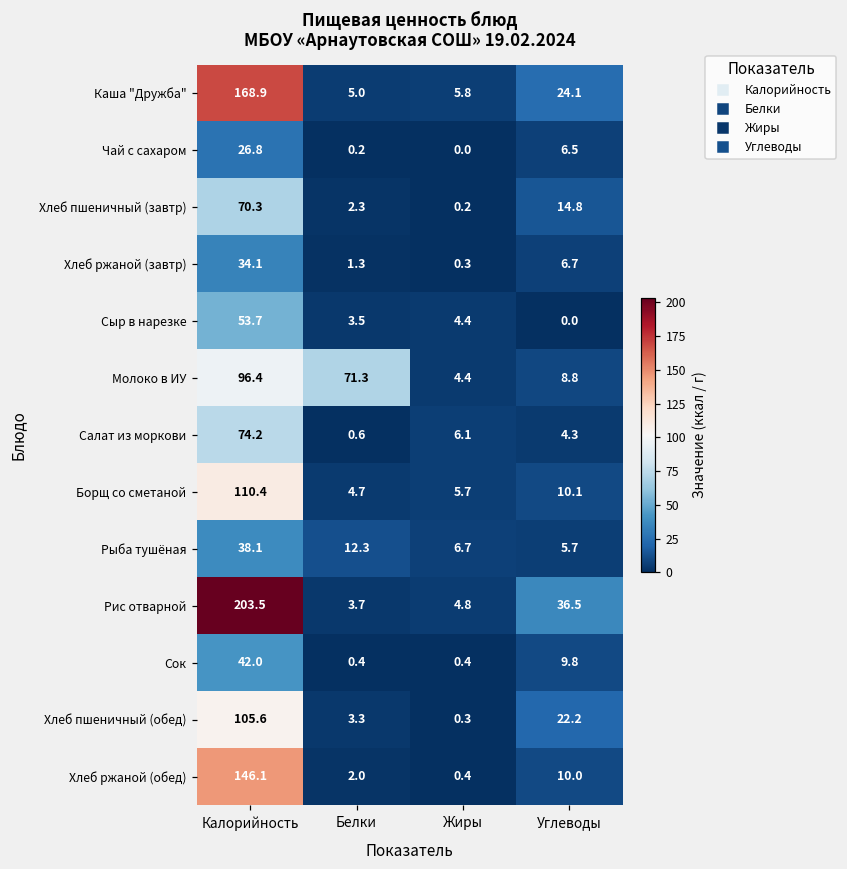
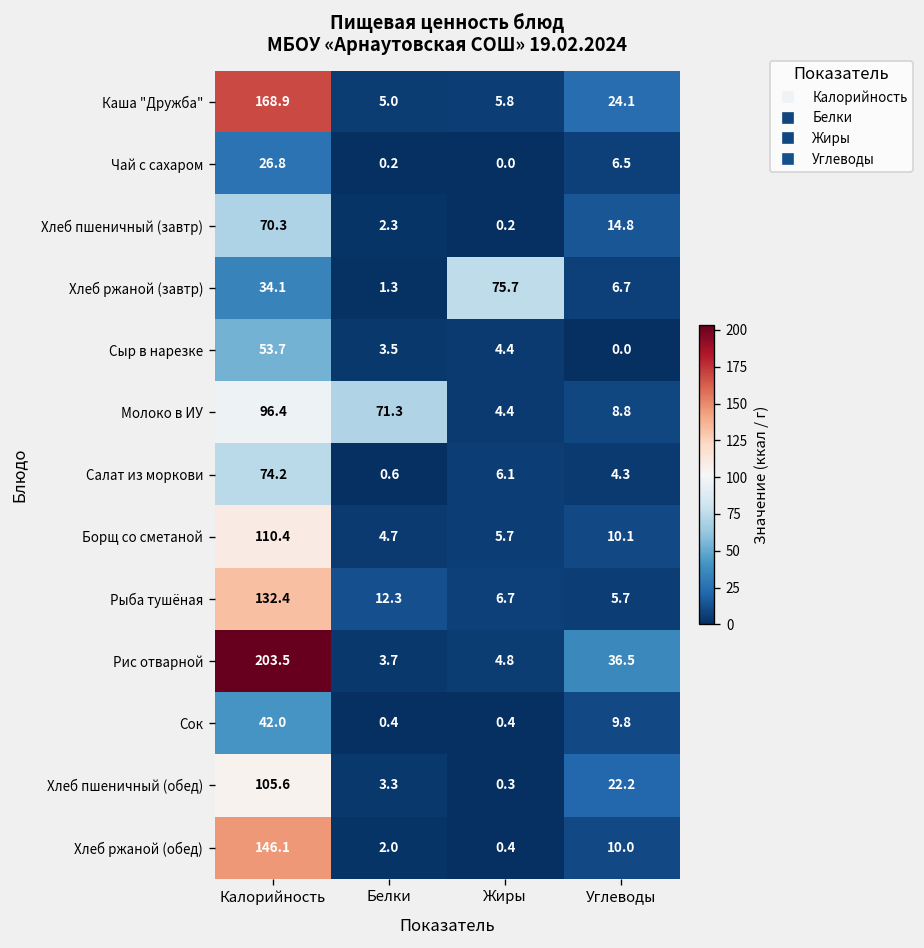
Хлеб ржаной (завтр), Жиры: 0.3 -> 75.7
Рыба тушёная, Калорийность: 38.1 -> 132.4
